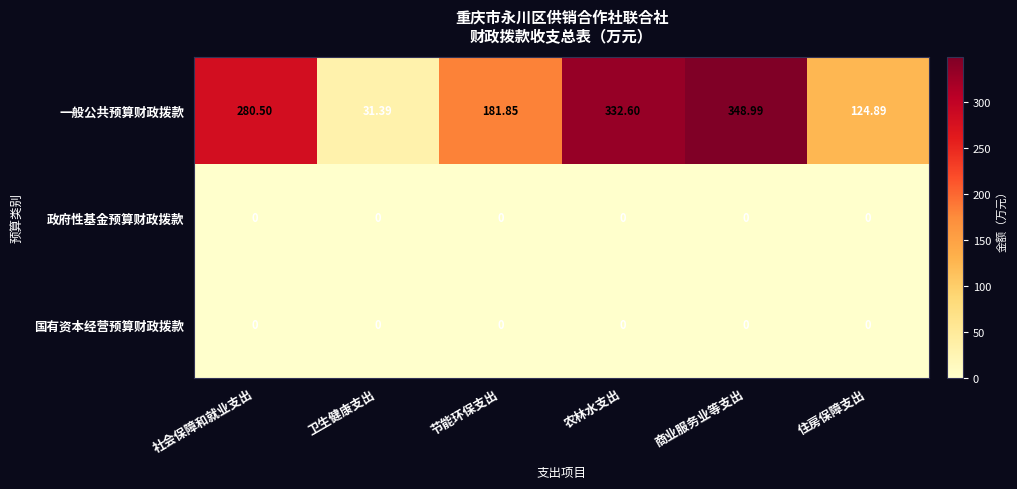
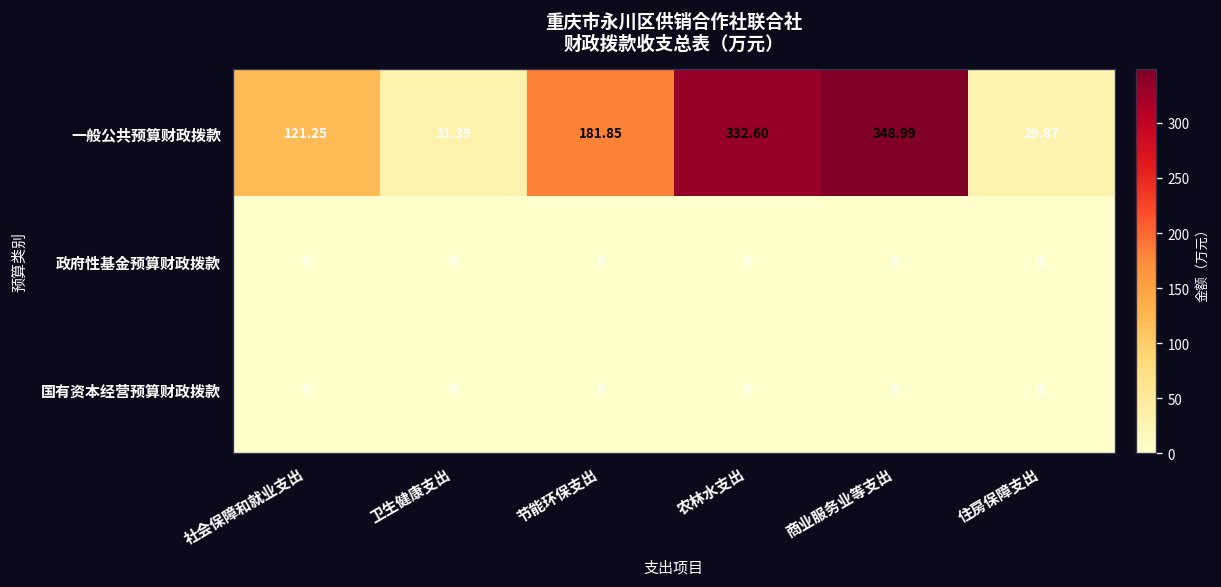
一般公共预算财政拨款, 社会保障和就业支出: 280.50 -> 121.25
一般公共预算财政拨款, 住房保障支出: 124.89 -> 29.87
